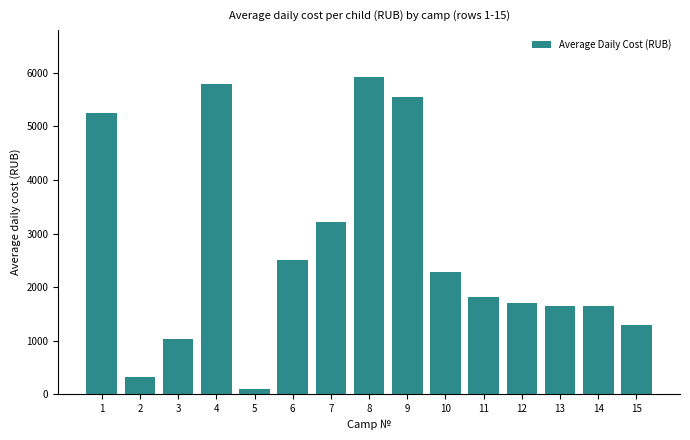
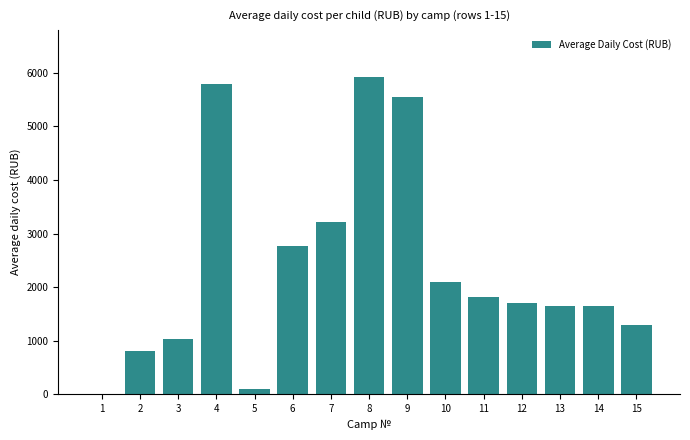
1: 5200 -> 0
2: 300 -> 800
6: 2500 -> 2800
10: 2300 -> 2100
